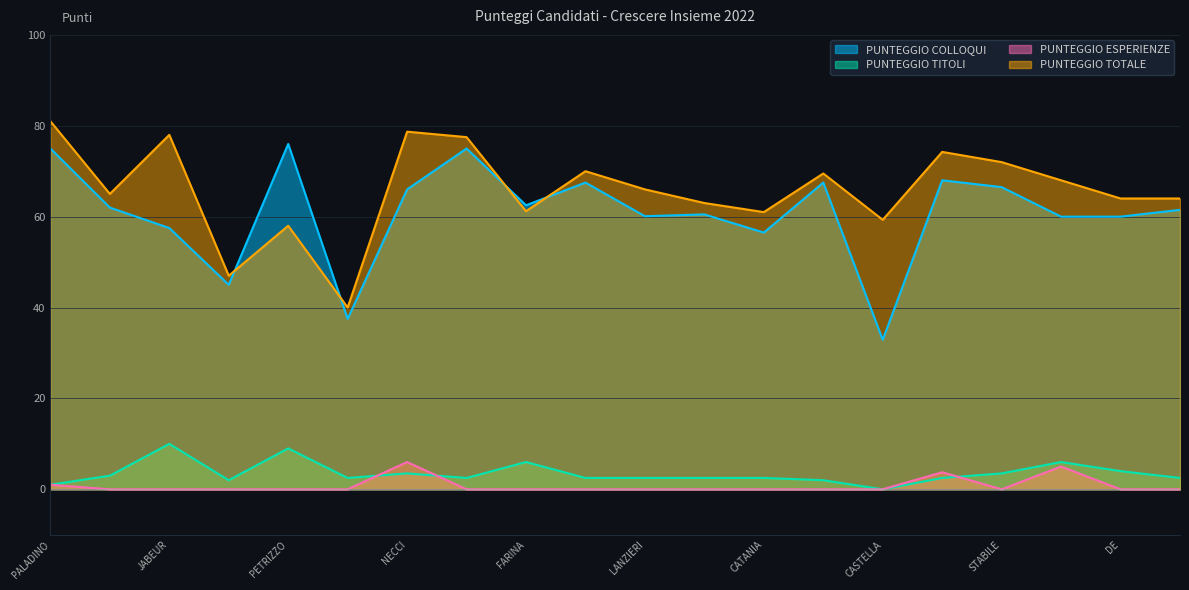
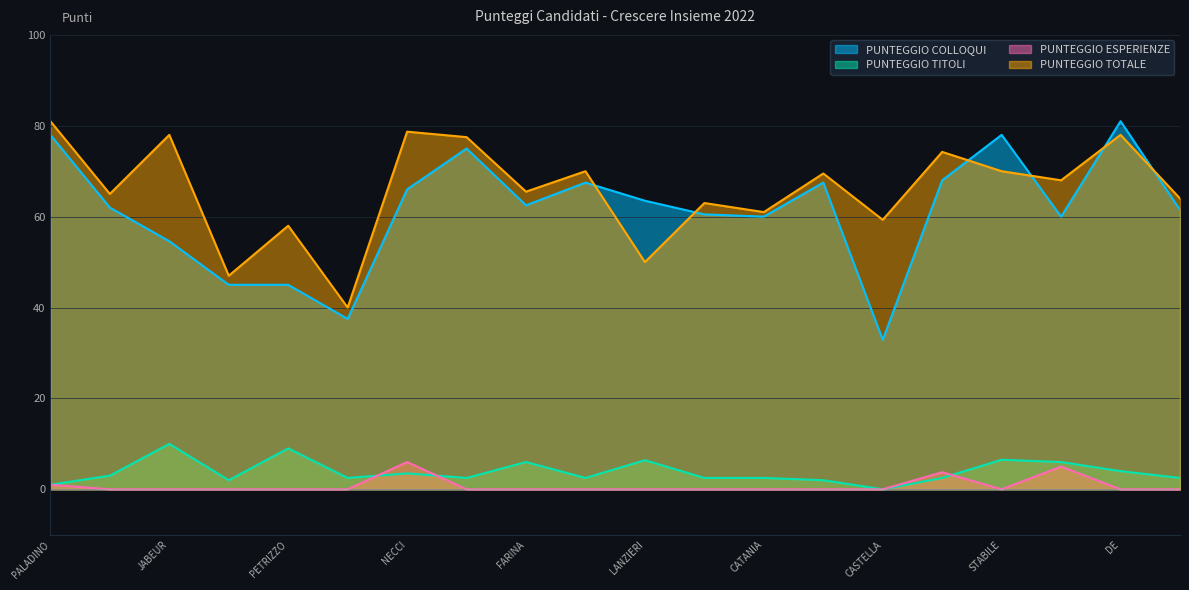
PUNTEGGIO COLLOQUI, PALADINO: 75 -> 78
PUNTEGGIO COLLOQUI, JABEUR: 58 -> 55
PUNTEGGIO COLLOQUI, PETRIZZO: 76 -> 45
PUNTEGGIO TOTALE, FARINA: 61 -> 66
PUNTEGGIO COLLOQUI, LANZIERI: 60 -> 64
PUNTEGGIO TITOLI, LANZIERI: 3 -> 6
PUNTEGGIO TOTALE, LANZIERI: 66 -> 50
PUNTEGGIO COLLOQUI, CATANIA: 57 -> 60
PUNTEGGIO COLLOQUI, STABILE: 67 -> 78
PUNTEGGIO TITOLI, STABILE: 4 -> 7
PUNTEGGIO TOTALE, STABILE: 72 -> 70
PUNTEGGIO COLLOQUI, DE: 60 -> 81
PUNTEGGIO TOTALE, DE: 64 -> 78
